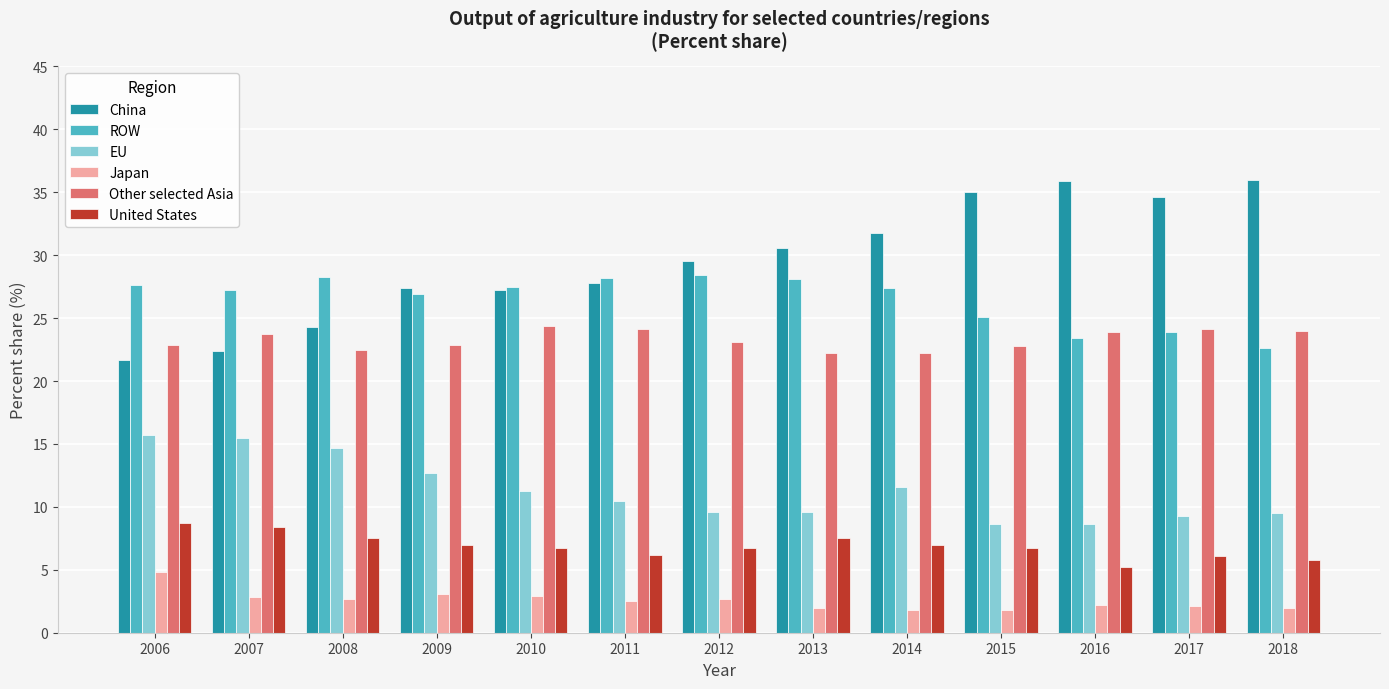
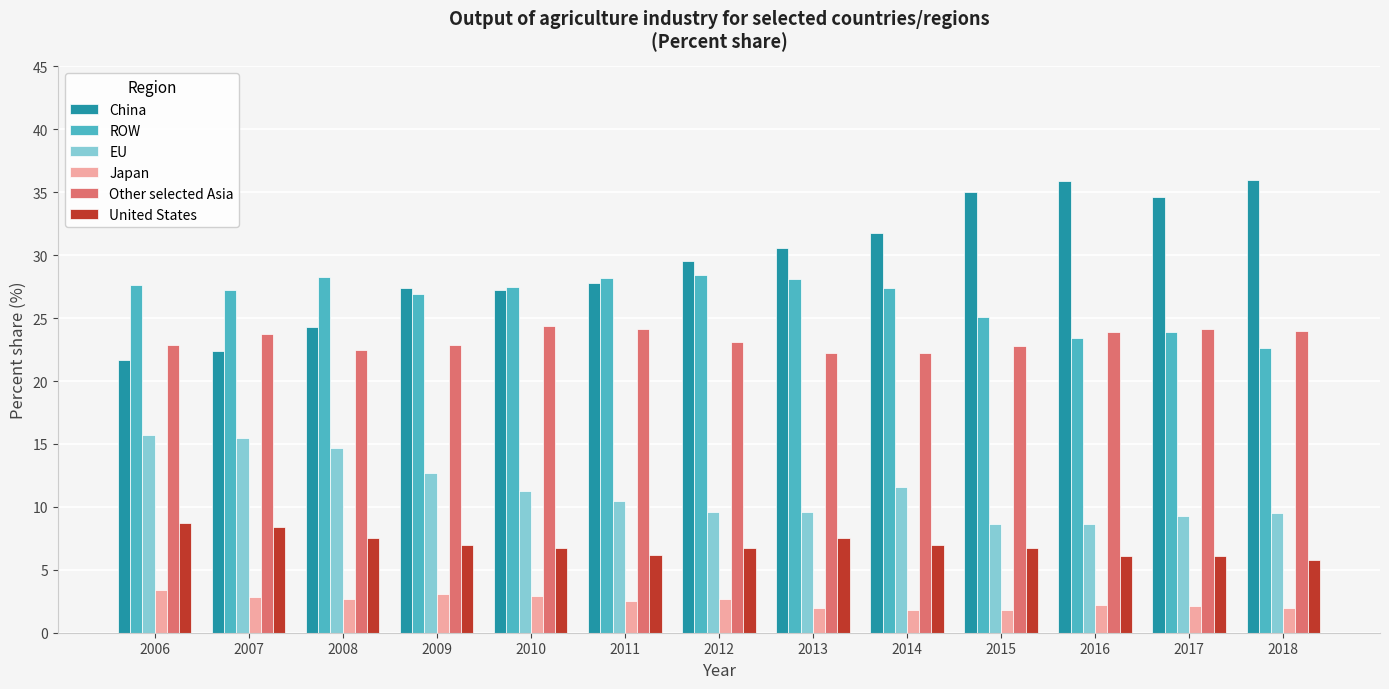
Japan, 2006: 4.8 -> 3.4
United States, 2016: 5.2 -> 6.1
